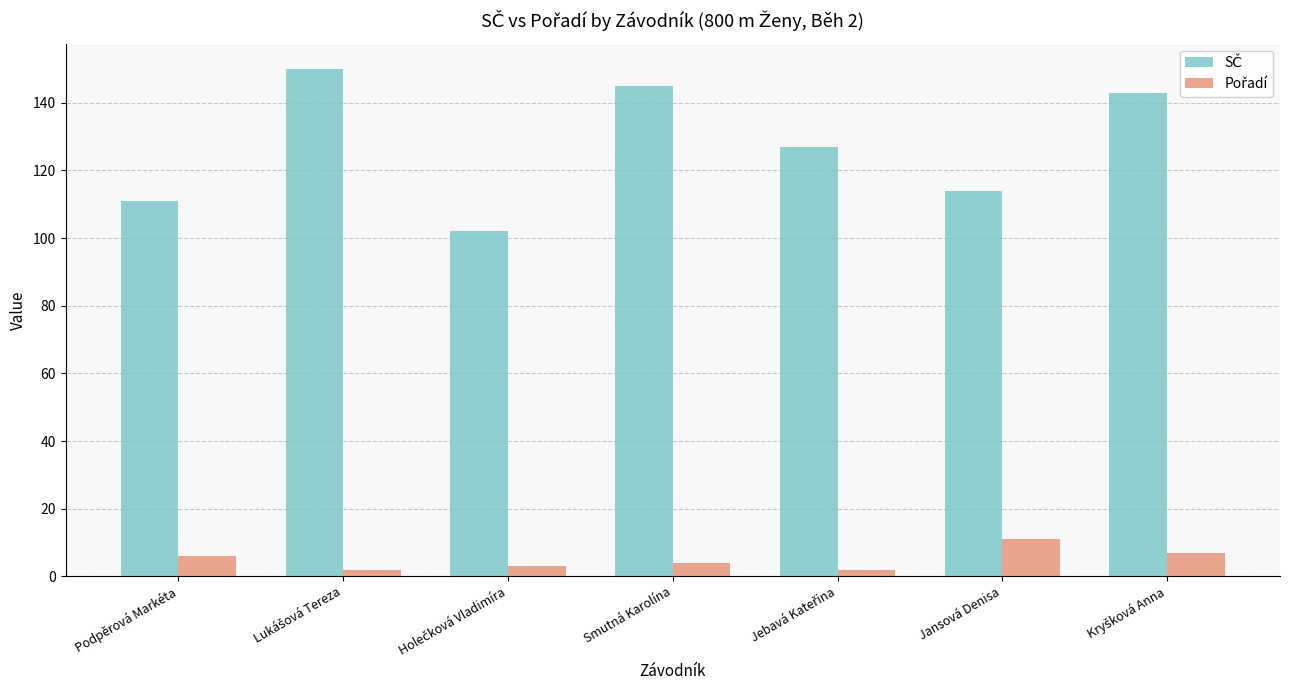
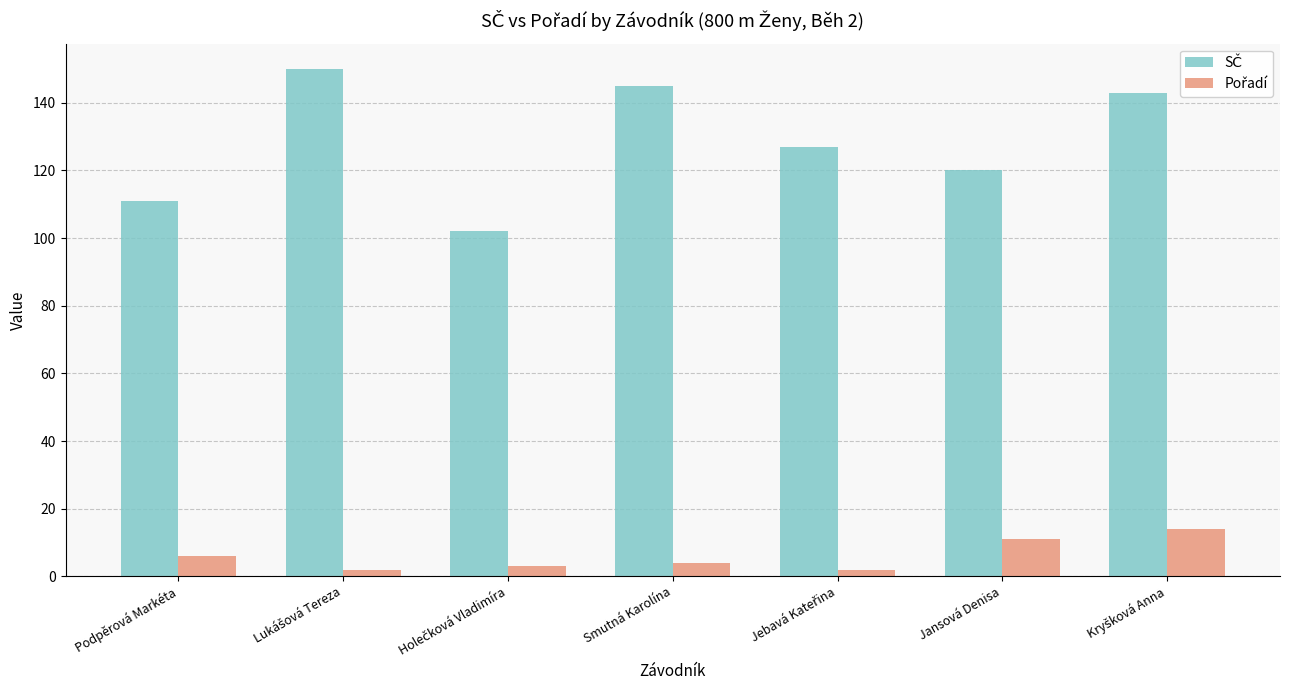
SČ, Jansová Denisa: 114 -> 120
Pořadí, Kryšková Anna: 7 -> 14
